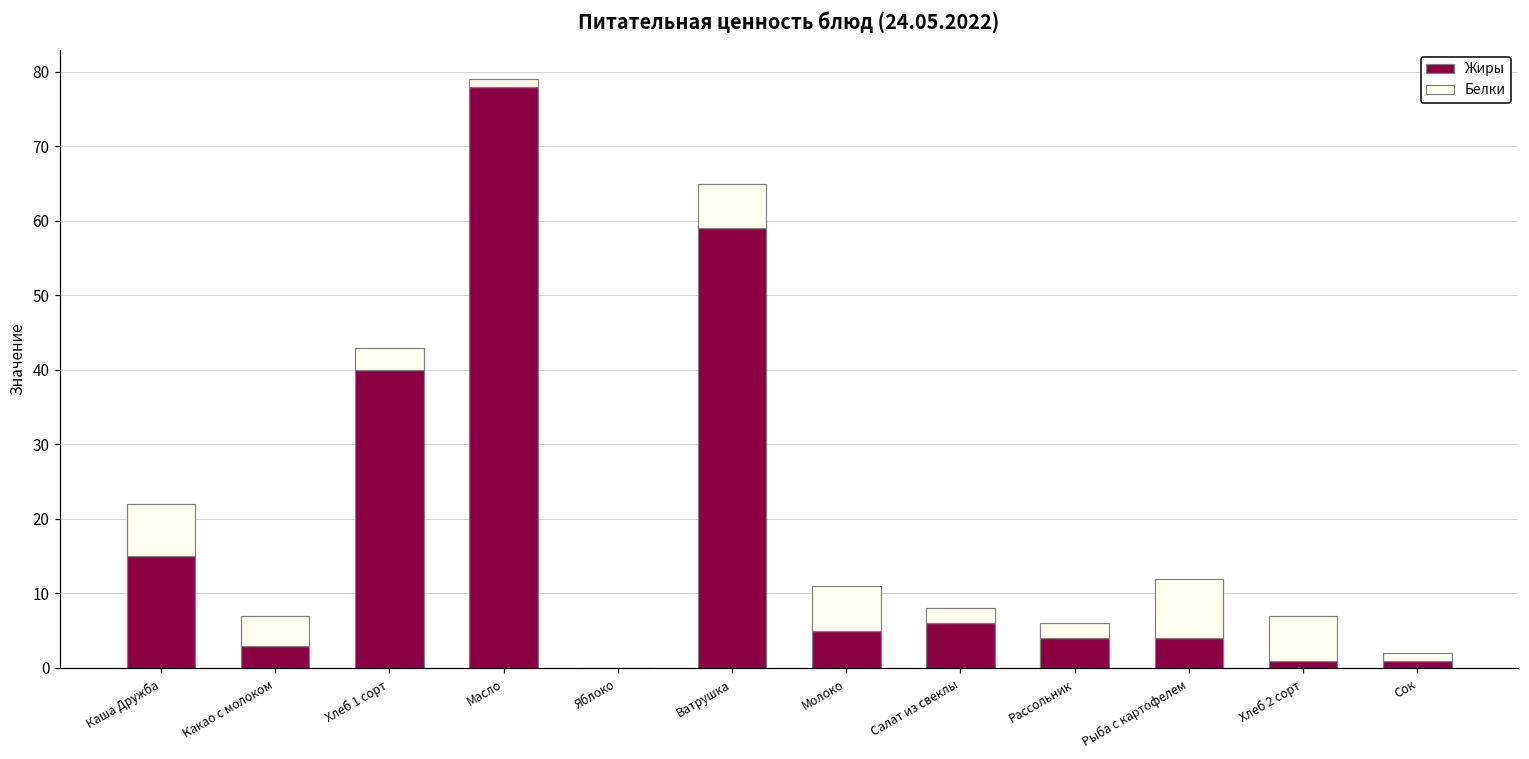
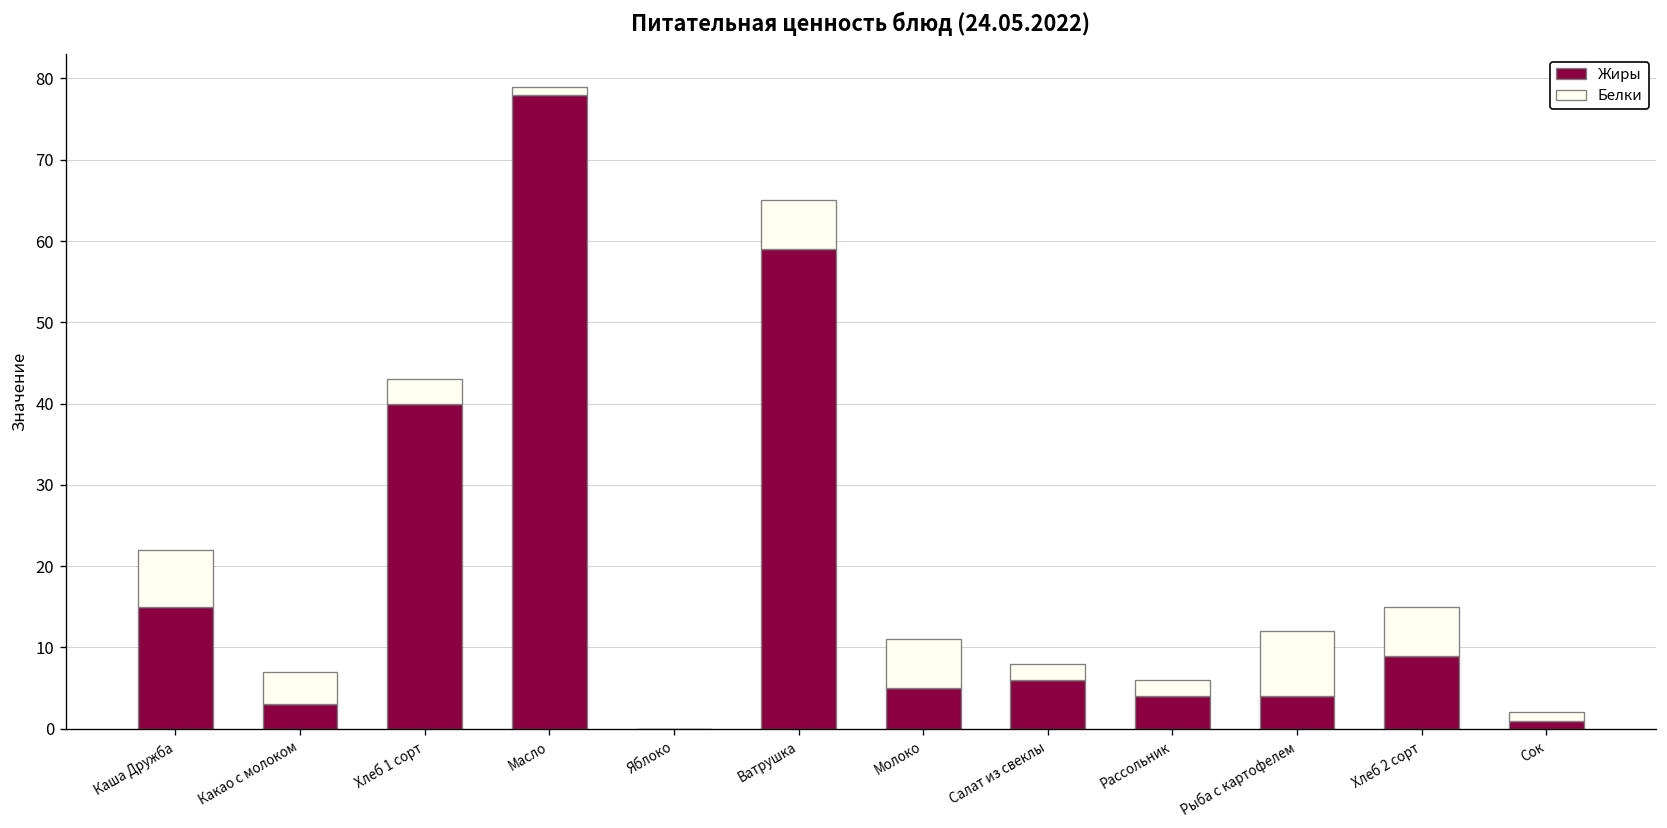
Жиры, Хлеб 2 сорт: 1 -> 9
